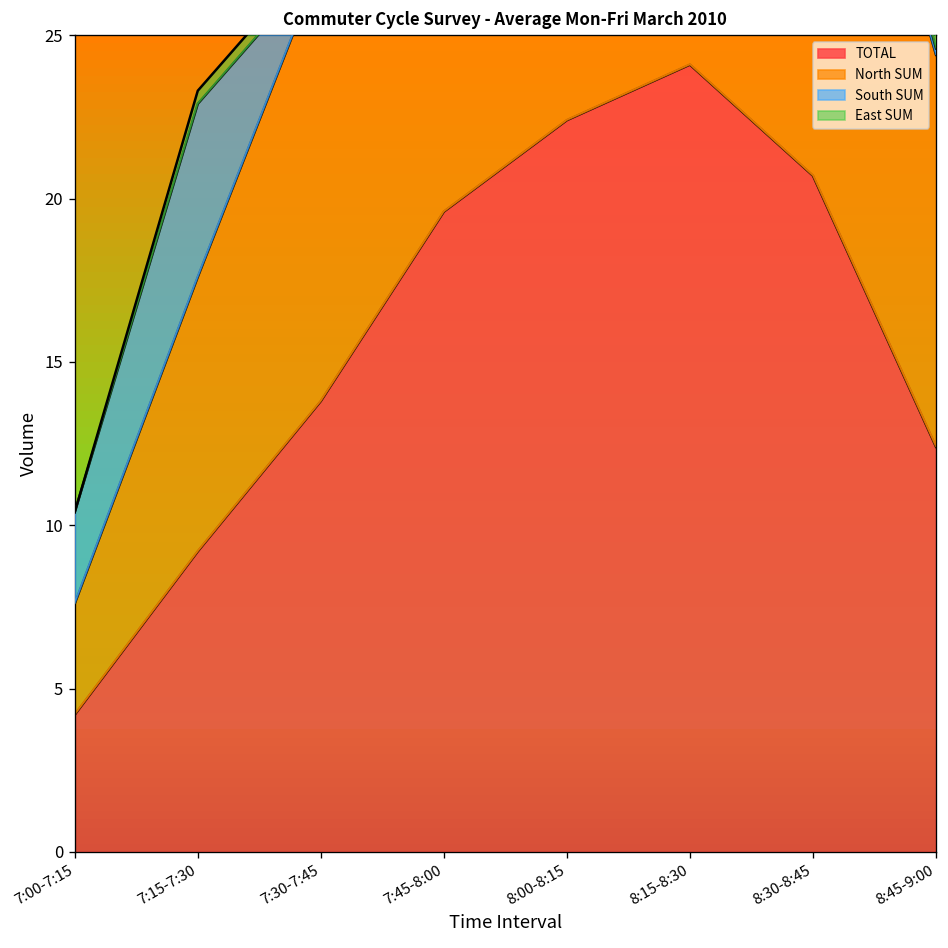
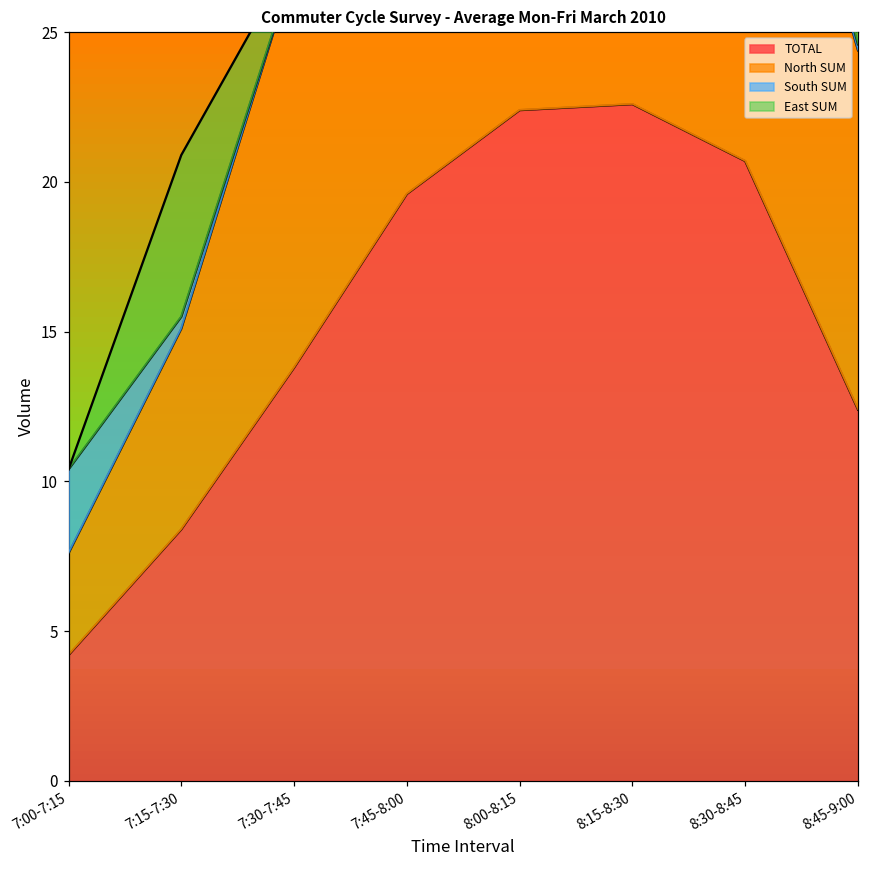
TOTAL, 7:15-7:30: 9.2 -> 8.4
North SUM, 7:15-7:30: 8.4 -> 6.7
South SUM, 7:15-7:30: 5.3 -> 0.4
East SUM, 7:15-7:30: 0.4 -> 5.4
TOTAL, 8:15-8:30: 24.1 -> 22.6
